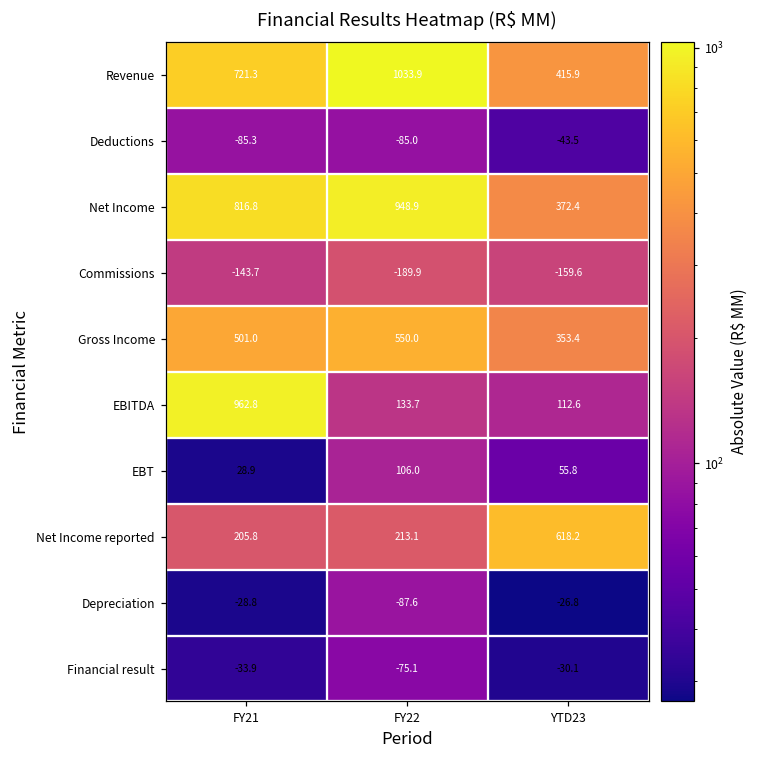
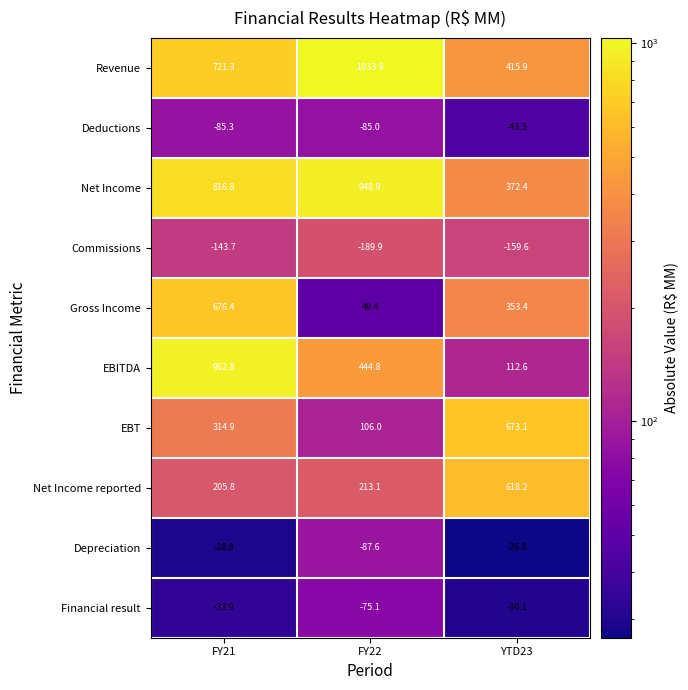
Gross Income, FY21: 501.0 -> 676.4
Gross Income, FY22: 550.0 -> 49.4
EBITDA, FY22: 133.7 -> 444.8
EBT, FY21: 28.9 -> 314.9
EBT, YTD23: 55.8 -> 673.1
